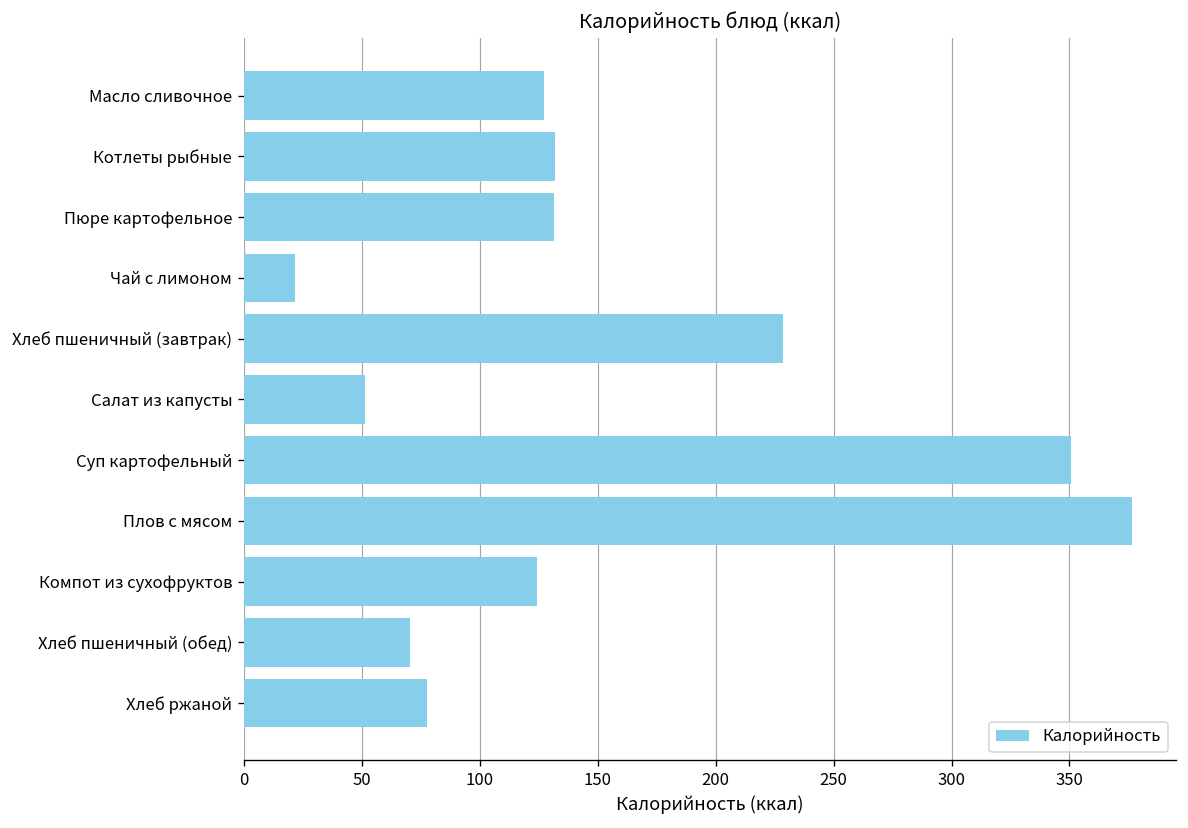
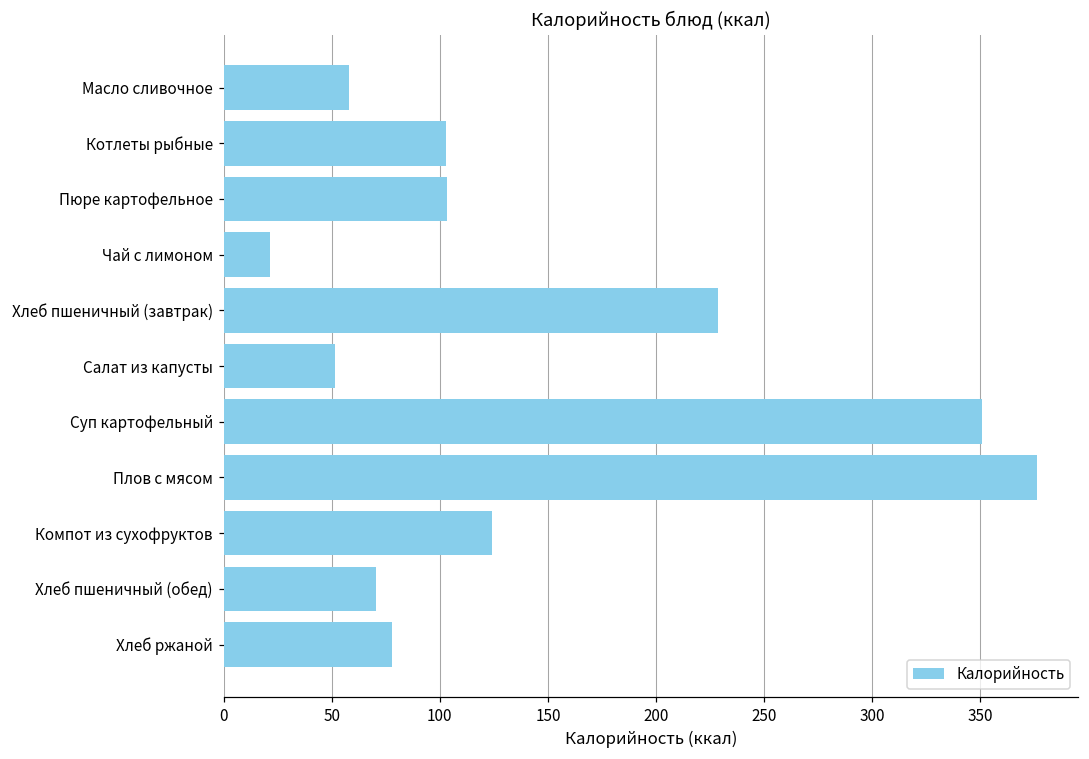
Масло сливочное: 127 -> 58
Котлеты рыбные: 132 -> 103
Пюре картофельное: 131 -> 103
